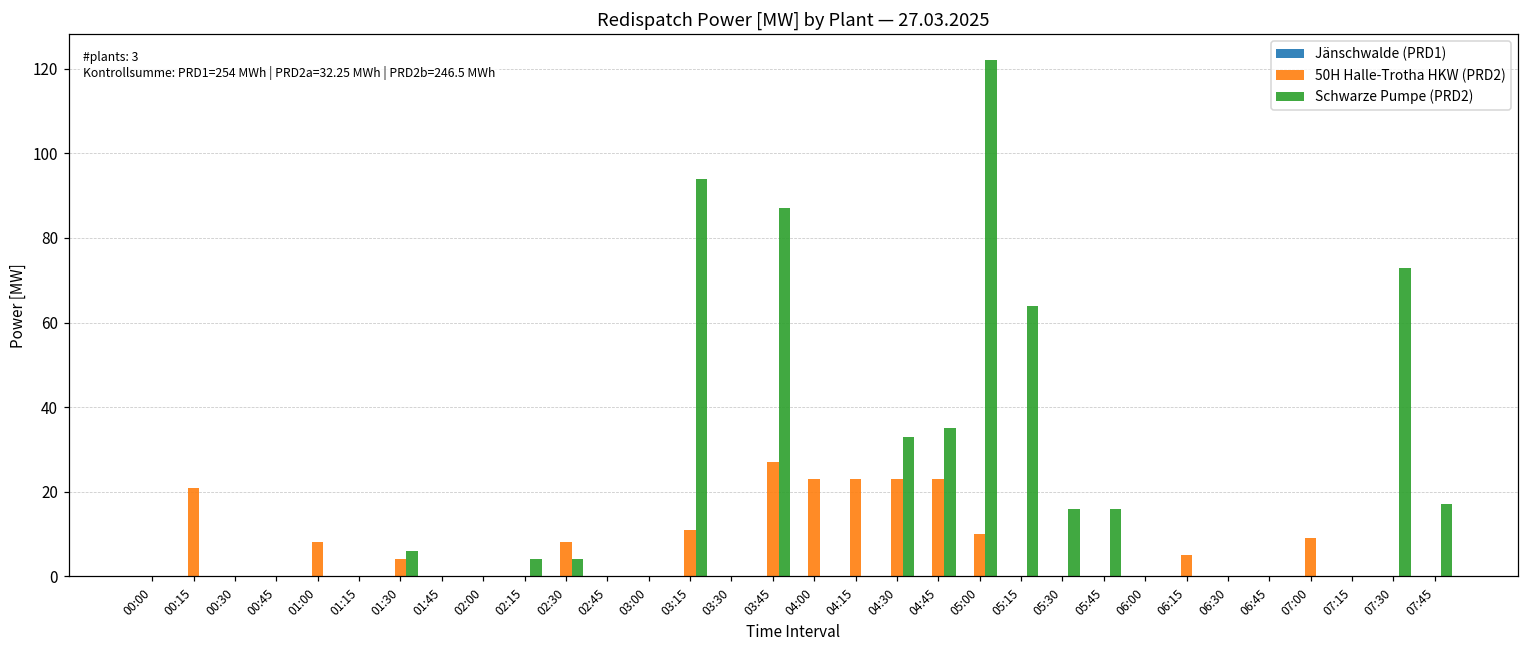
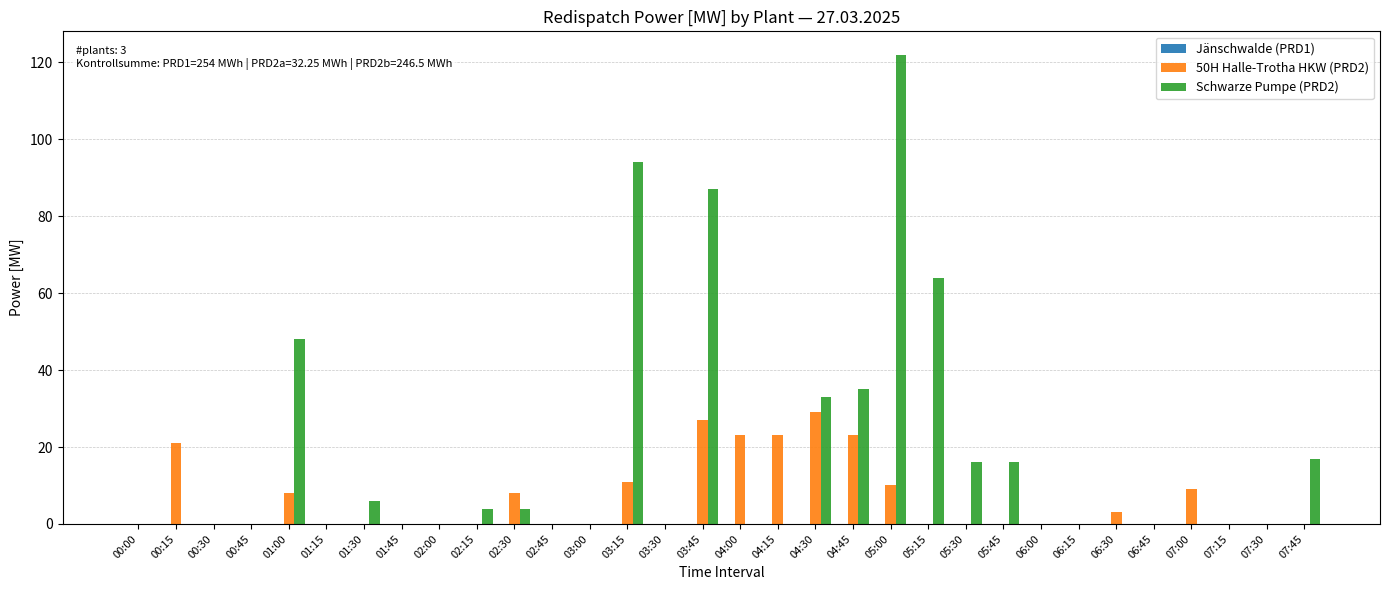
Schwarze Pumpe (PRD2), 01:00: 0 -> 48
50H Halle-Trotha HKW (PRD2), 01:30: 4 -> 0
50H Halle-Trotha HKW (PRD2), 04:30: 23 -> 29
50H Halle-Trotha HKW (PRD2), 06:15: 5 -> 0
50H Halle-Trotha HKW (PRD2), 06:30: 0 -> 3
Schwarze Pumpe (PRD2), 07:30: 73 -> 0
